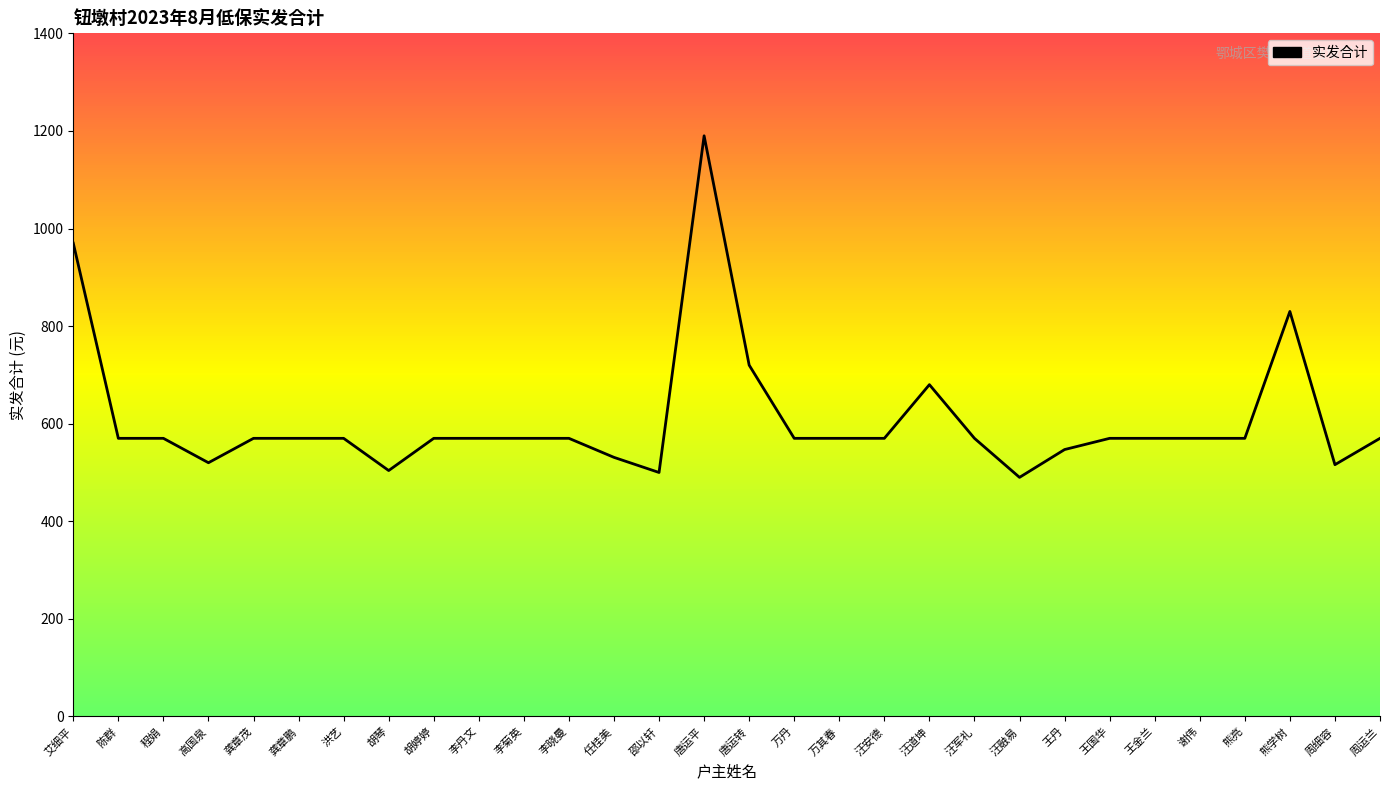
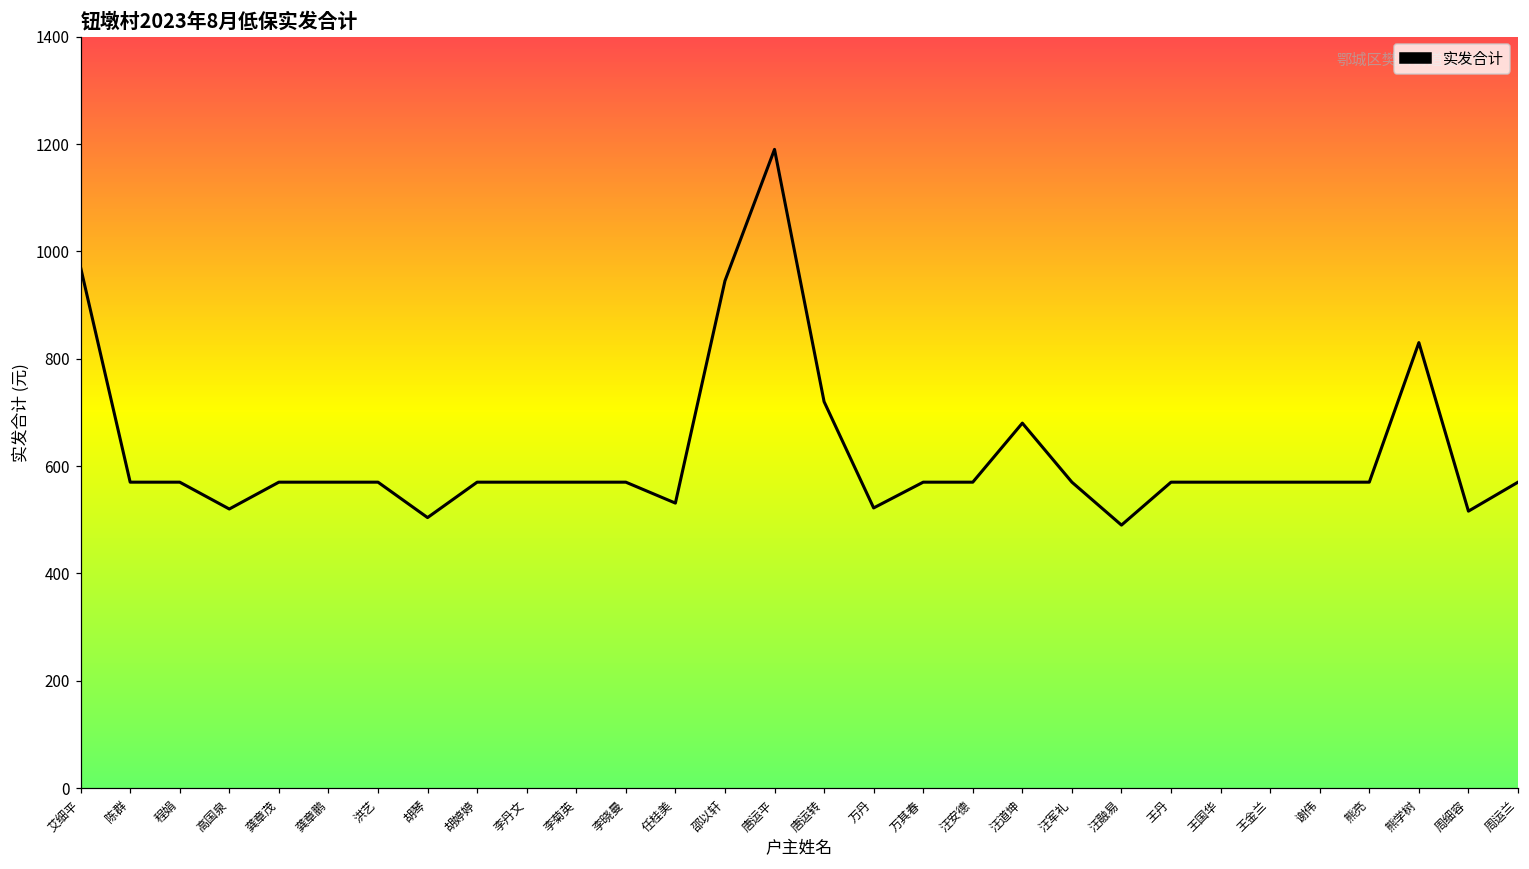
邵以轩: 500 -> 950
万丹: 570 -> 520
王丹: 550 -> 570
